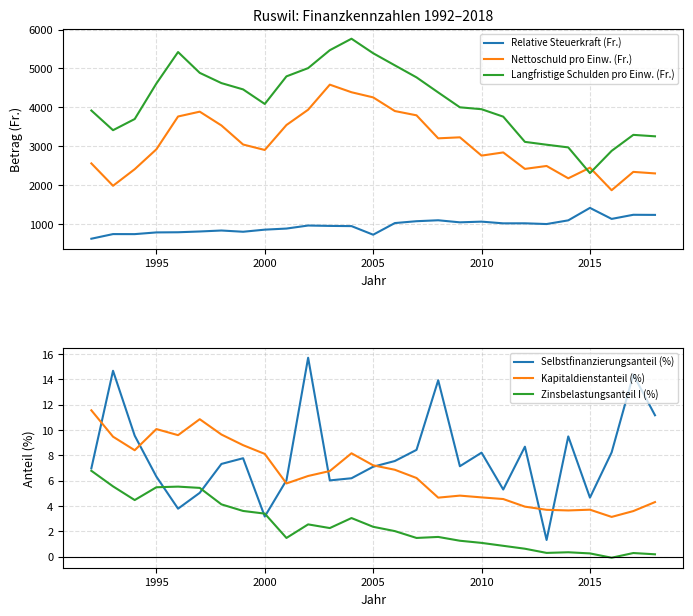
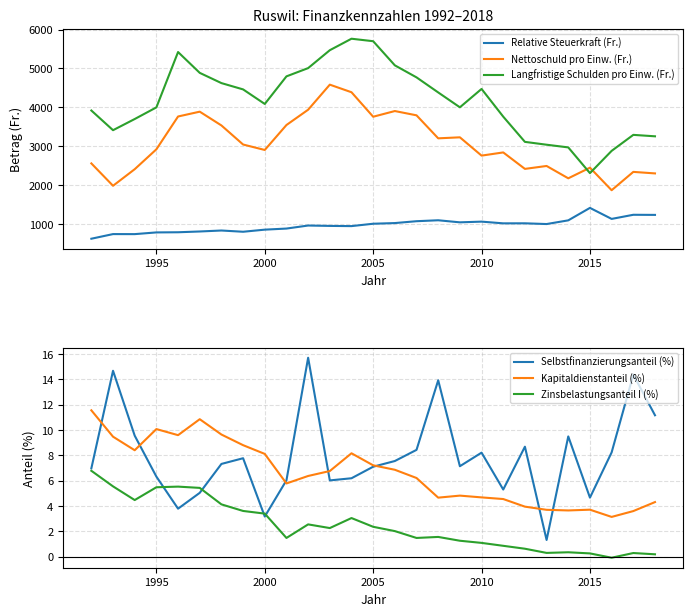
Ruswil: Finanzkennzahlen 1992–2018, Langfristige Schulden pro Einw. (Fr.), 1995: 4600 -> 4000
Ruswil: Finanzkennzahlen 1992–2018, Relative Steuerkraft (Fr.), 2005: 700 -> 1000
Ruswil: Finanzkennzahlen 1992–2018, Nettoschuld pro Einw. (Fr.), 2005: 4300 -> 3800
Ruswil: Finanzkennzahlen 1992–2018, Langfristige Schulden pro Einw. (Fr.), 2005: 5400 -> 5700
Ruswil: Finanzkennzahlen 1992–2018, Langfristige Schulden pro Einw. (Fr.), 2010: 4000 -> 4500
